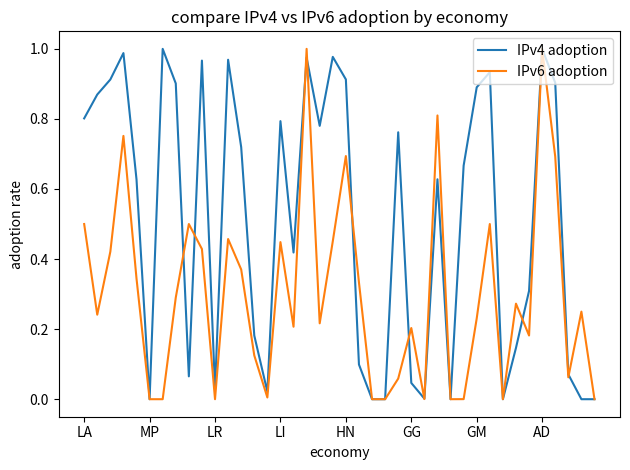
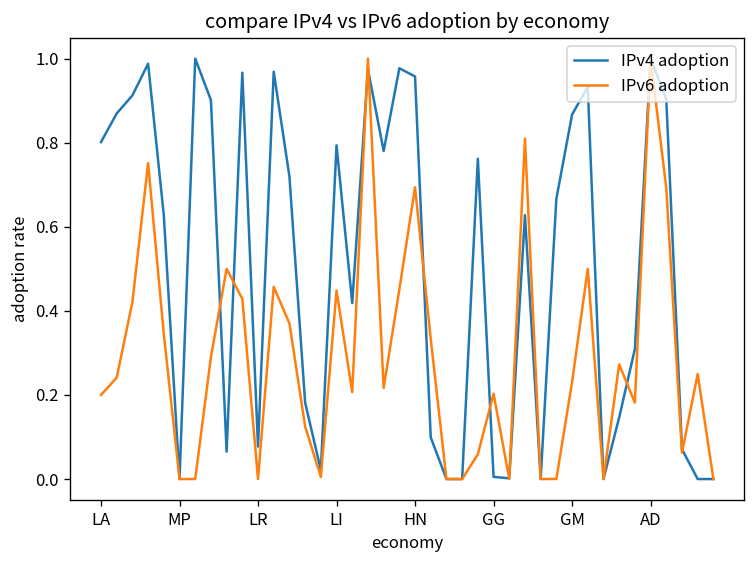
IPv6 adoption, LA: 0.5 -> 0.2
IPv4 adoption, LR: 0.03 -> 0.08
IPv4 adoption, HN: 0.91 -> 0.96
IPv4 adoption, GG: 0.05 -> 0.01
IPv4 adoption, GM: 0.89 -> 0.87
